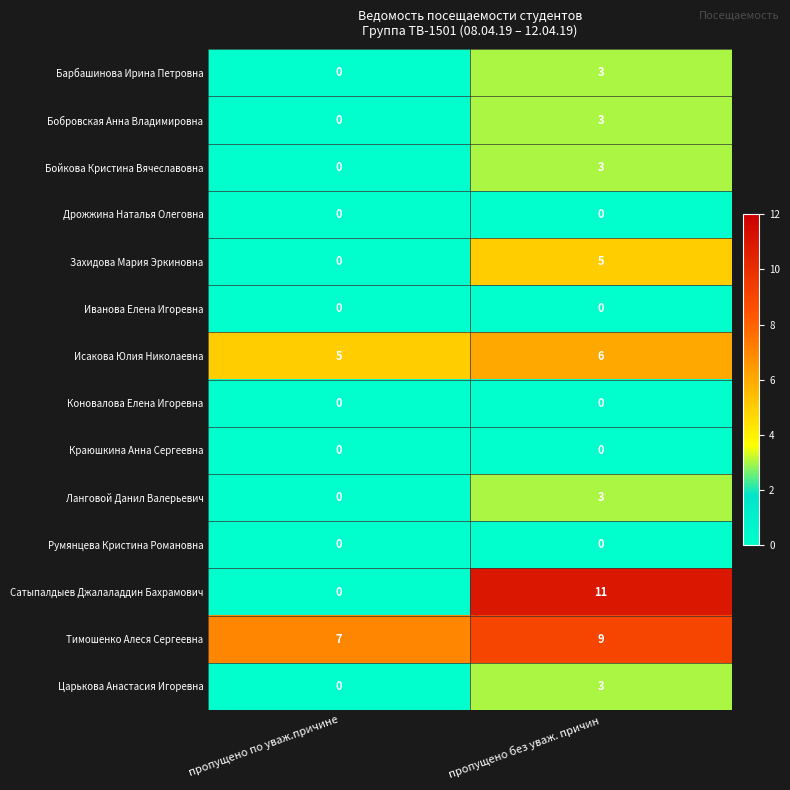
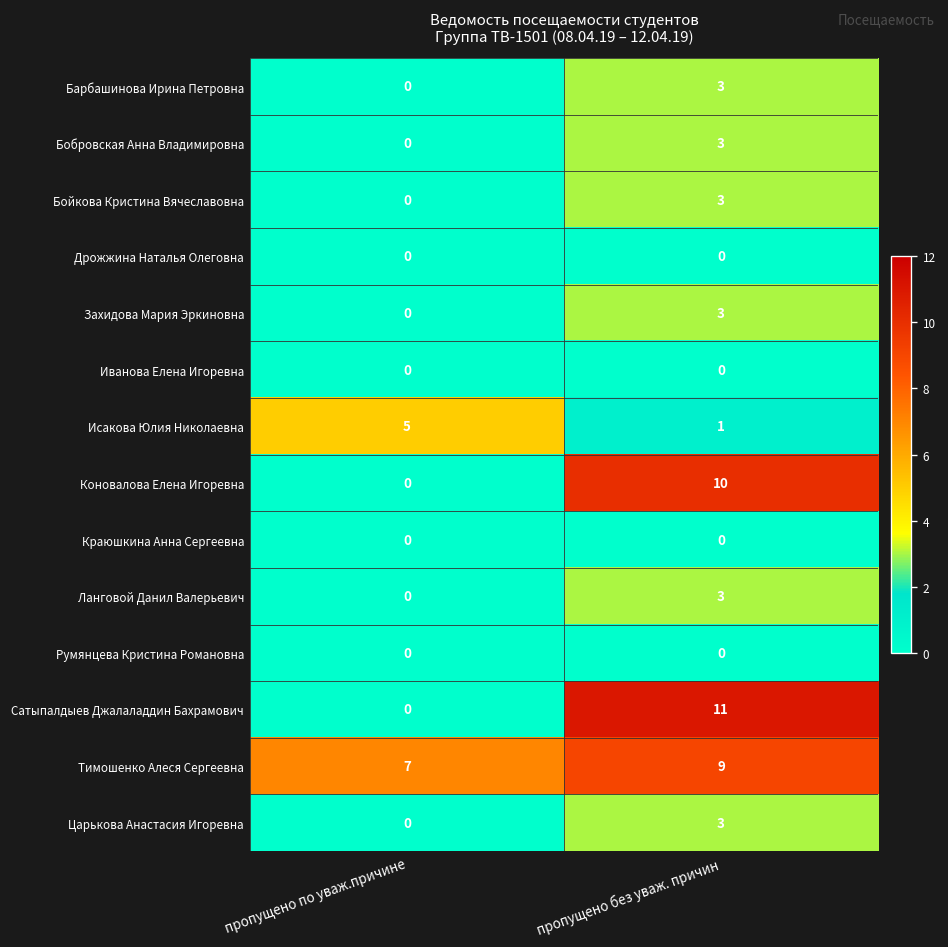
Захидова Мария Эркиновна, пропущено без уваж. причин: 5 -> 3
Исакова Юлия Николаевна, пропущено без уваж. причин: 6 -> 1
Коновалова Елена Игоревна, пропущено без уваж. причин: 0 -> 10
